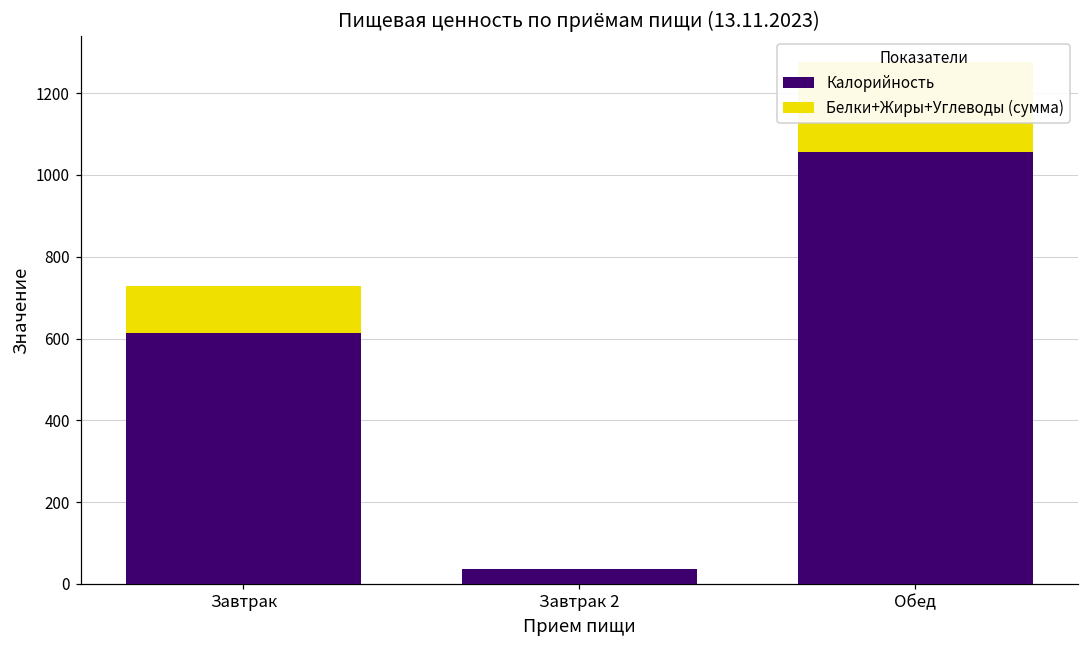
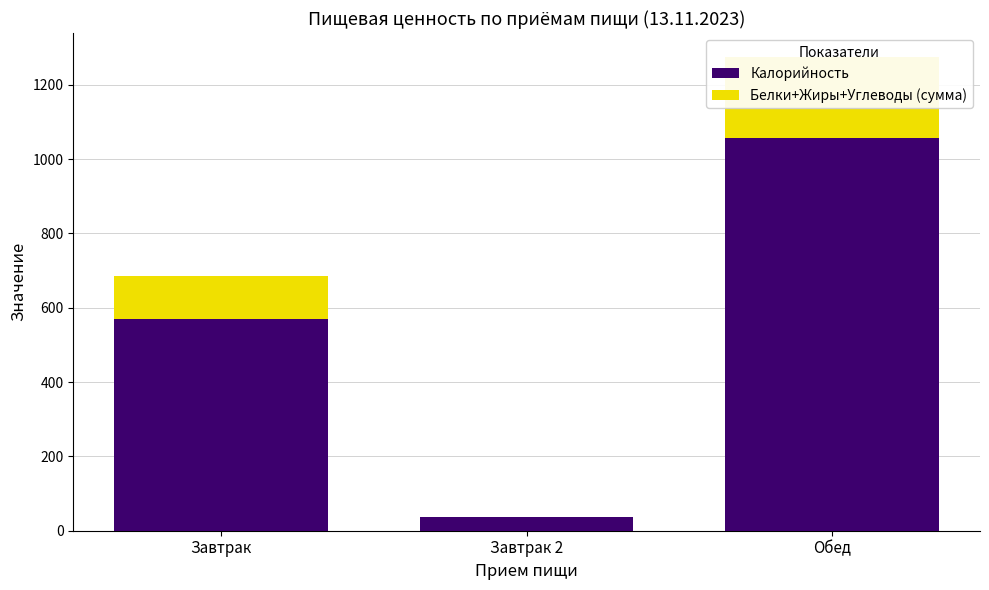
Калорийность, Завтрак: 610 -> 570
